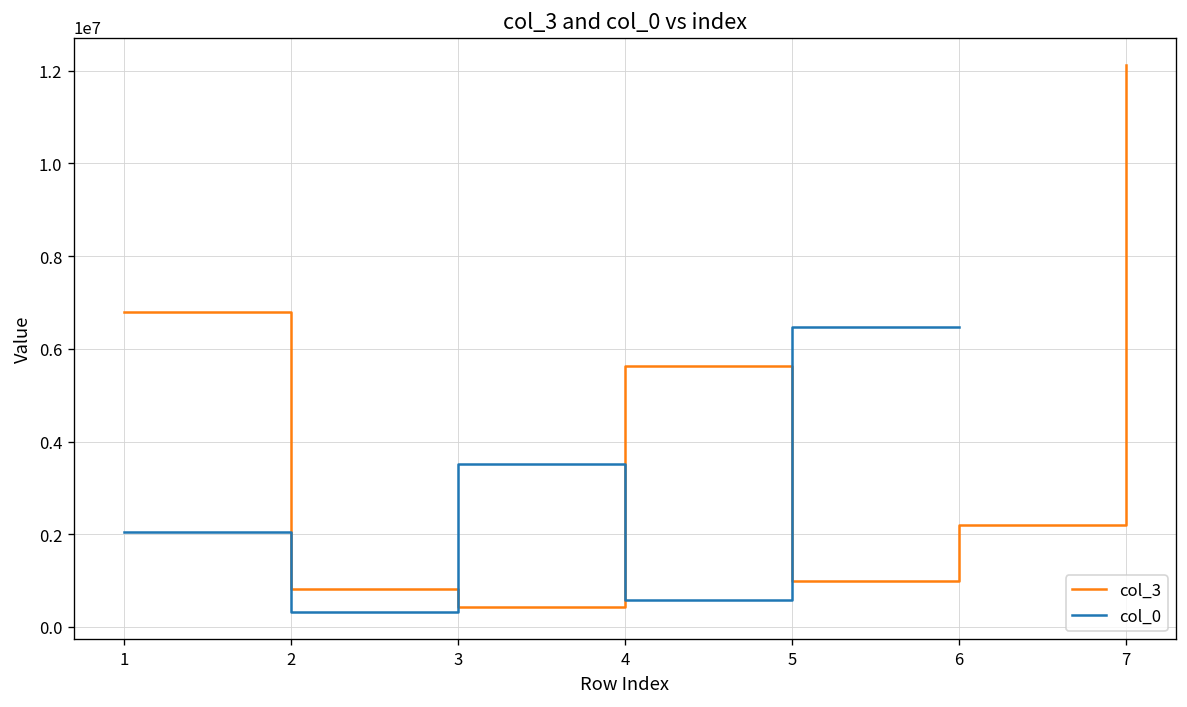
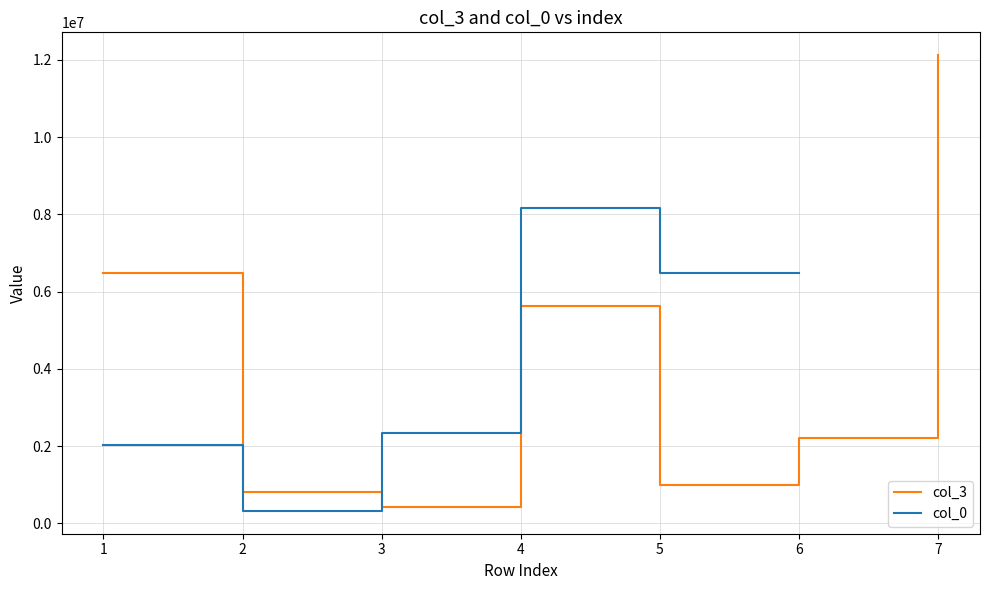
col_3, 1: 6800000 -> 6500000
col_0, 3: 3500000 -> 2300000
col_0, 4: 600000 -> 8200000
